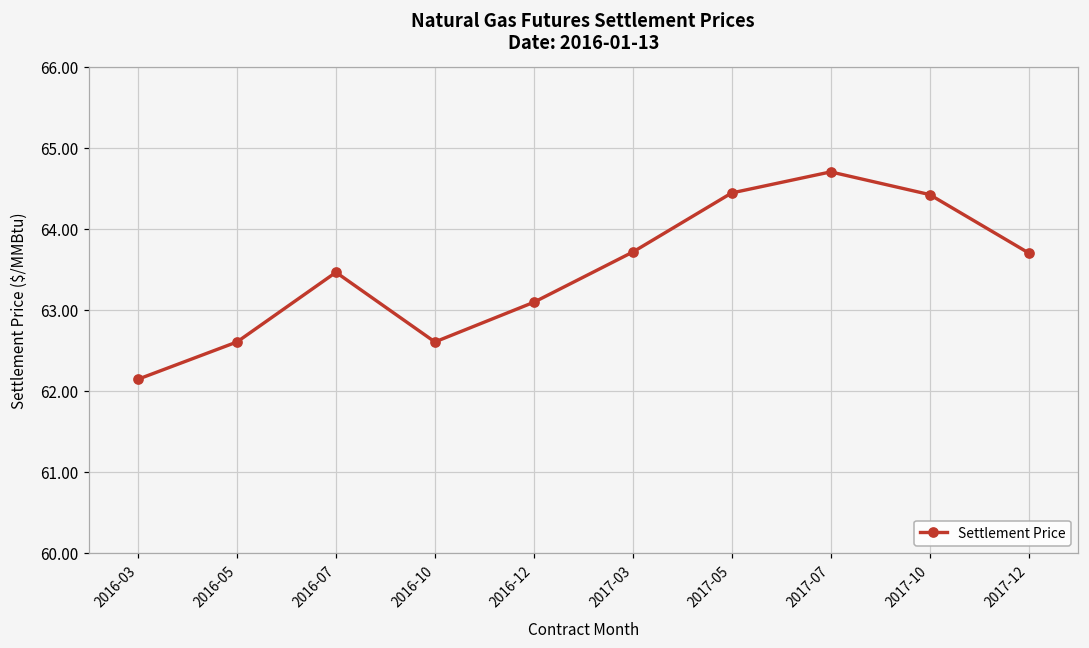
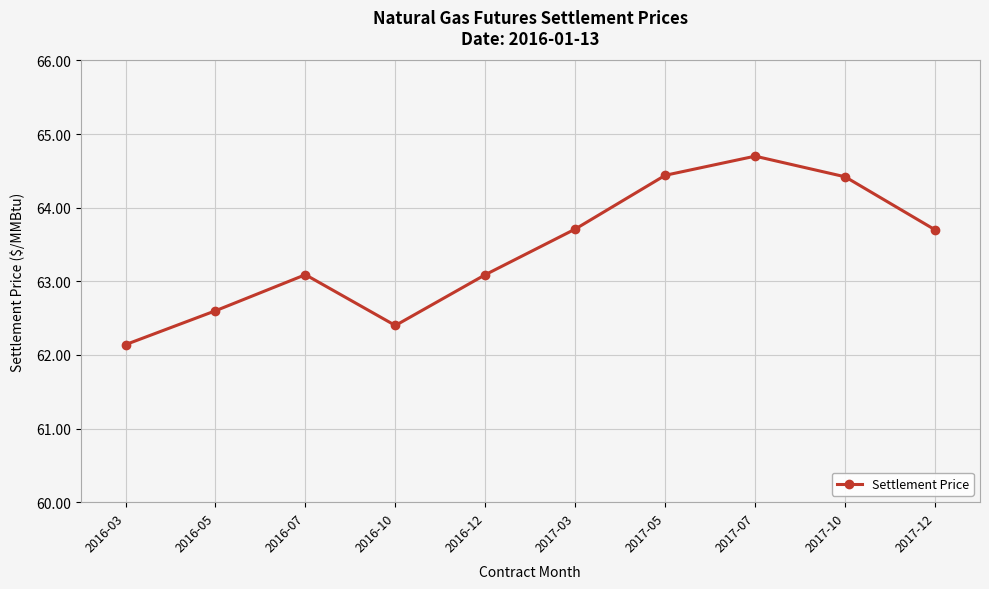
2016-07: 63.5 -> 63.1
2016-10: 62.6 -> 62.4
